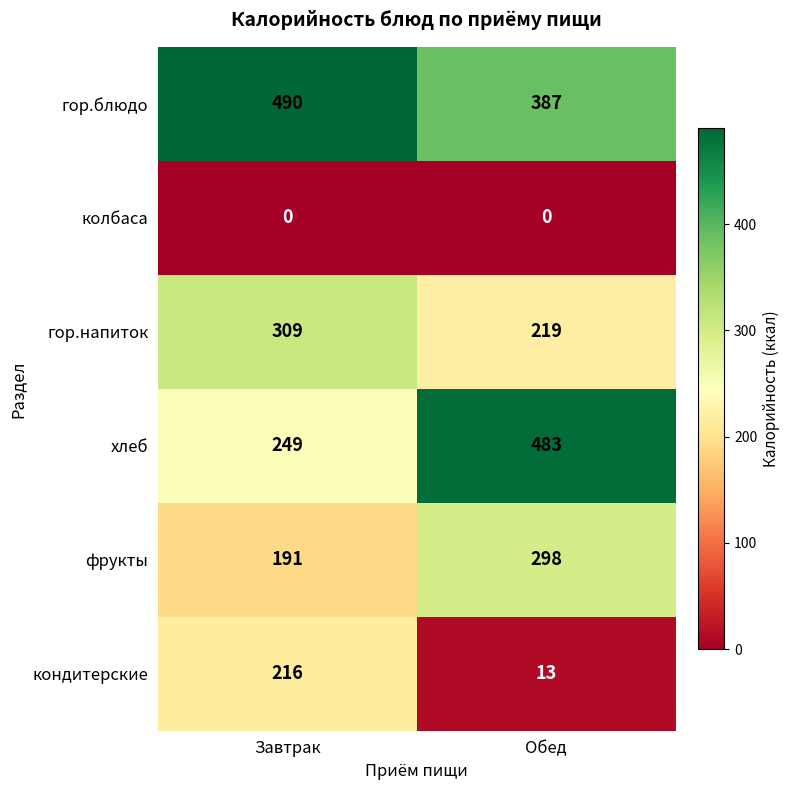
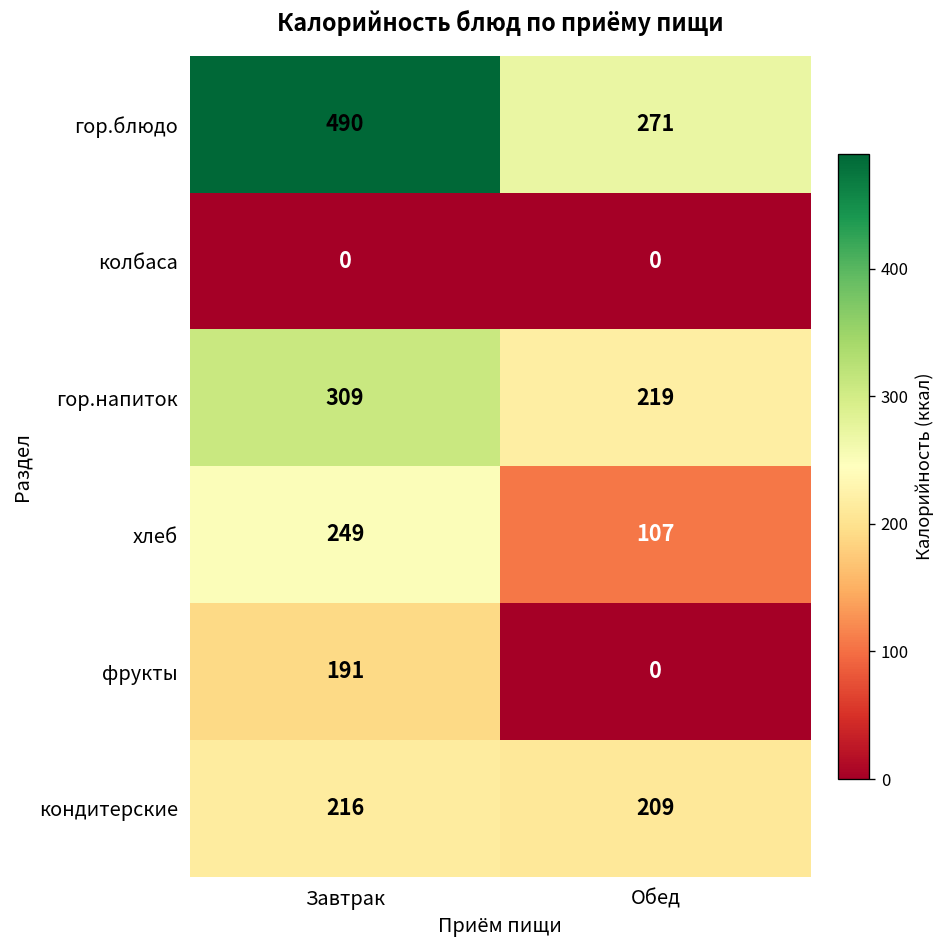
гор.блюдо, Обед: 387 -> 271
хлеб, Обед: 483 -> 107
фрукты, Обед: 298 -> 0
кондитерские, Обед: 13 -> 209
